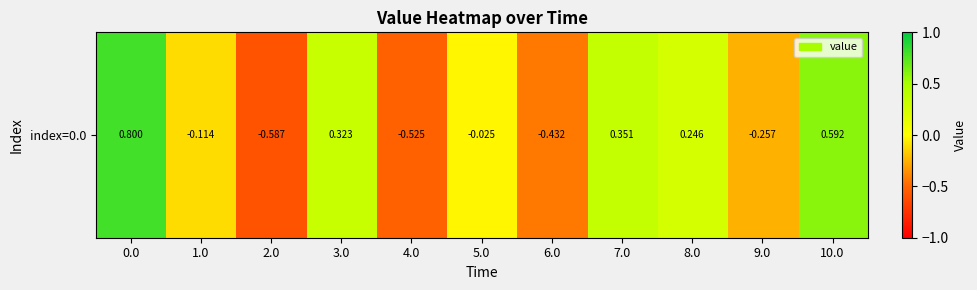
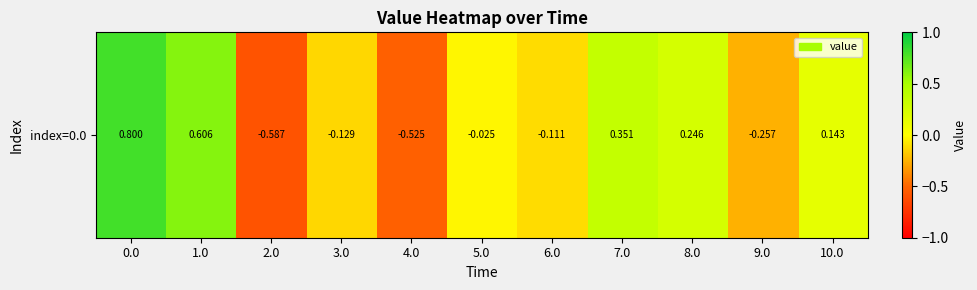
index=0.0, 1.0: -0.114 -> 0.606
index=0.0, 3.0: 0.323 -> -0.129
index=0.0, 6.0: -0.432 -> -0.111
index=0.0, 10.0: 0.592 -> 0.143
